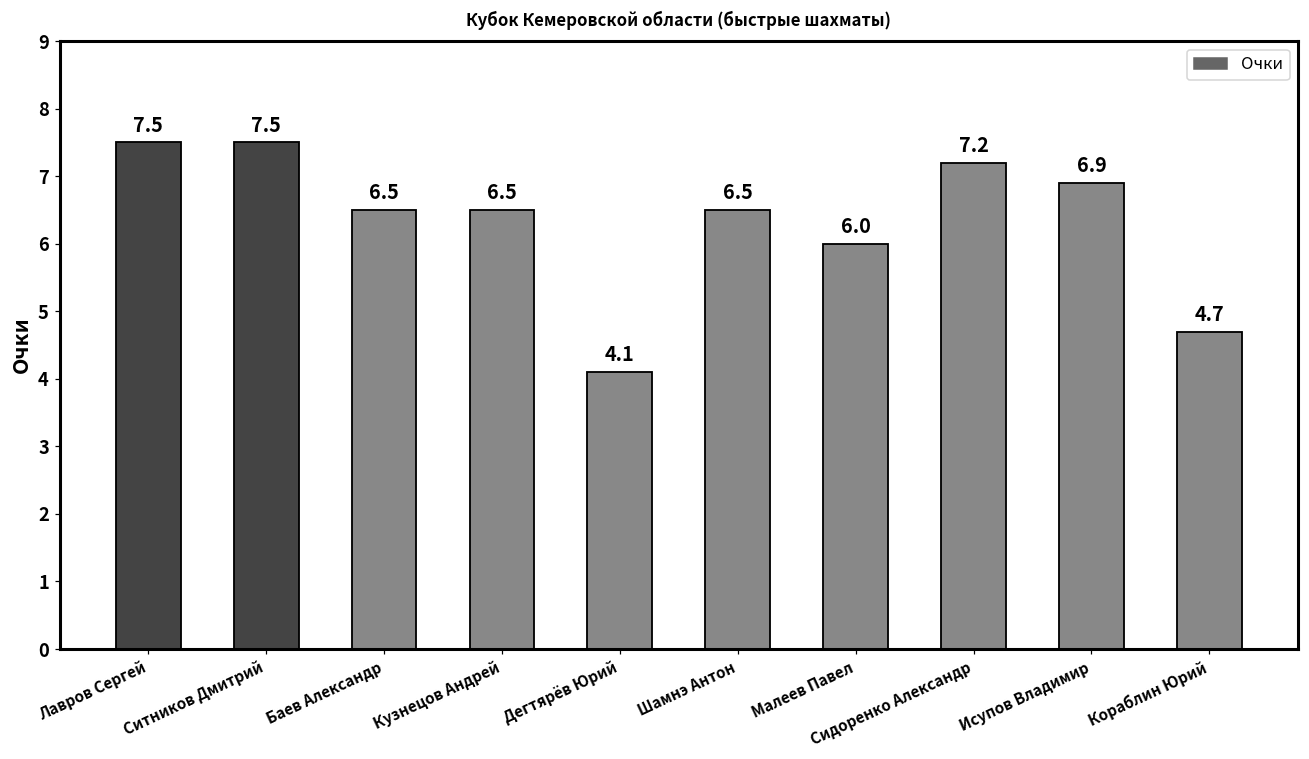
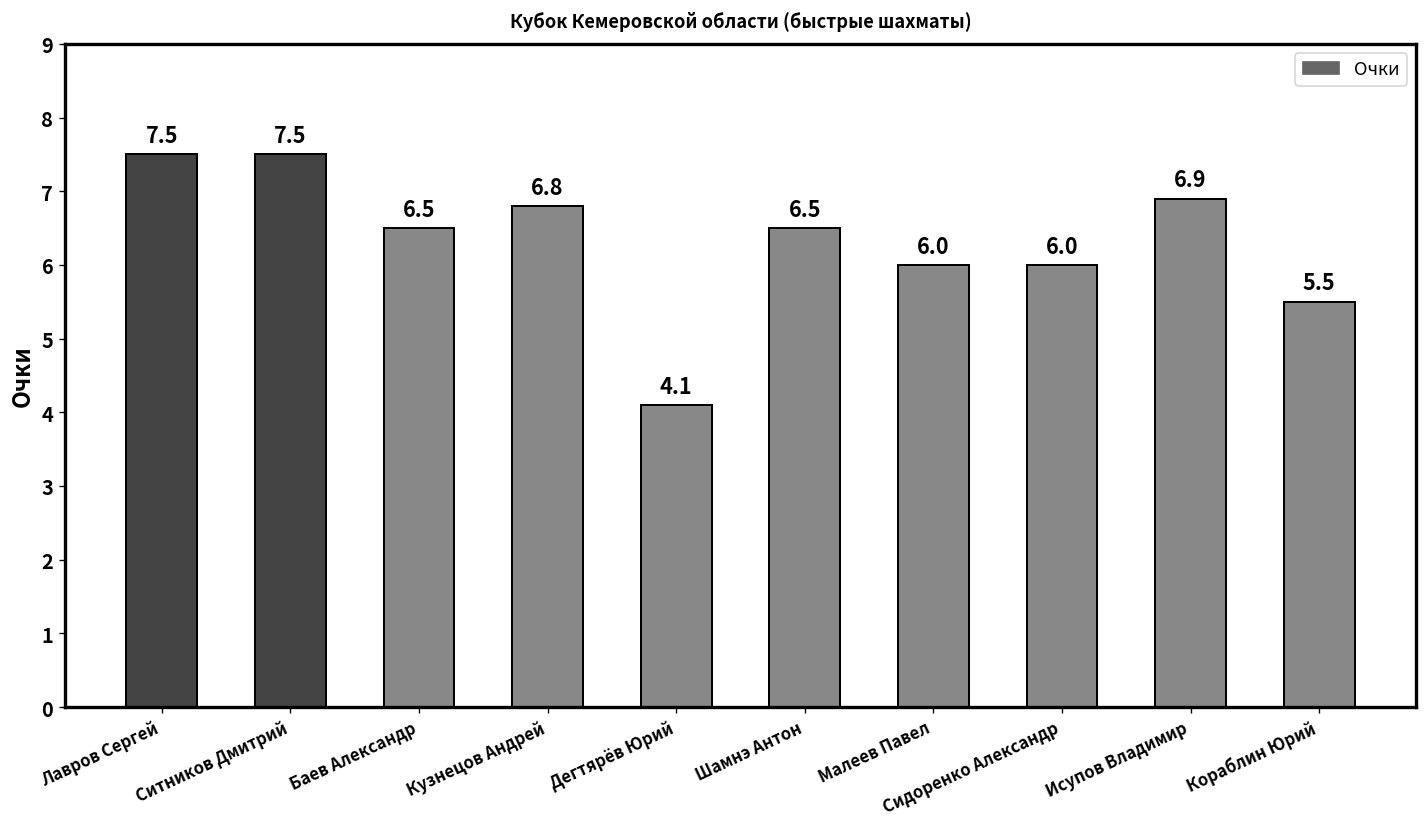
Кузнецов Андрей: 6.5 -> 6.8
Сидоренко Александр: 7.2 -> 6.0
Кораблин Юрий: 4.7 -> 5.5
